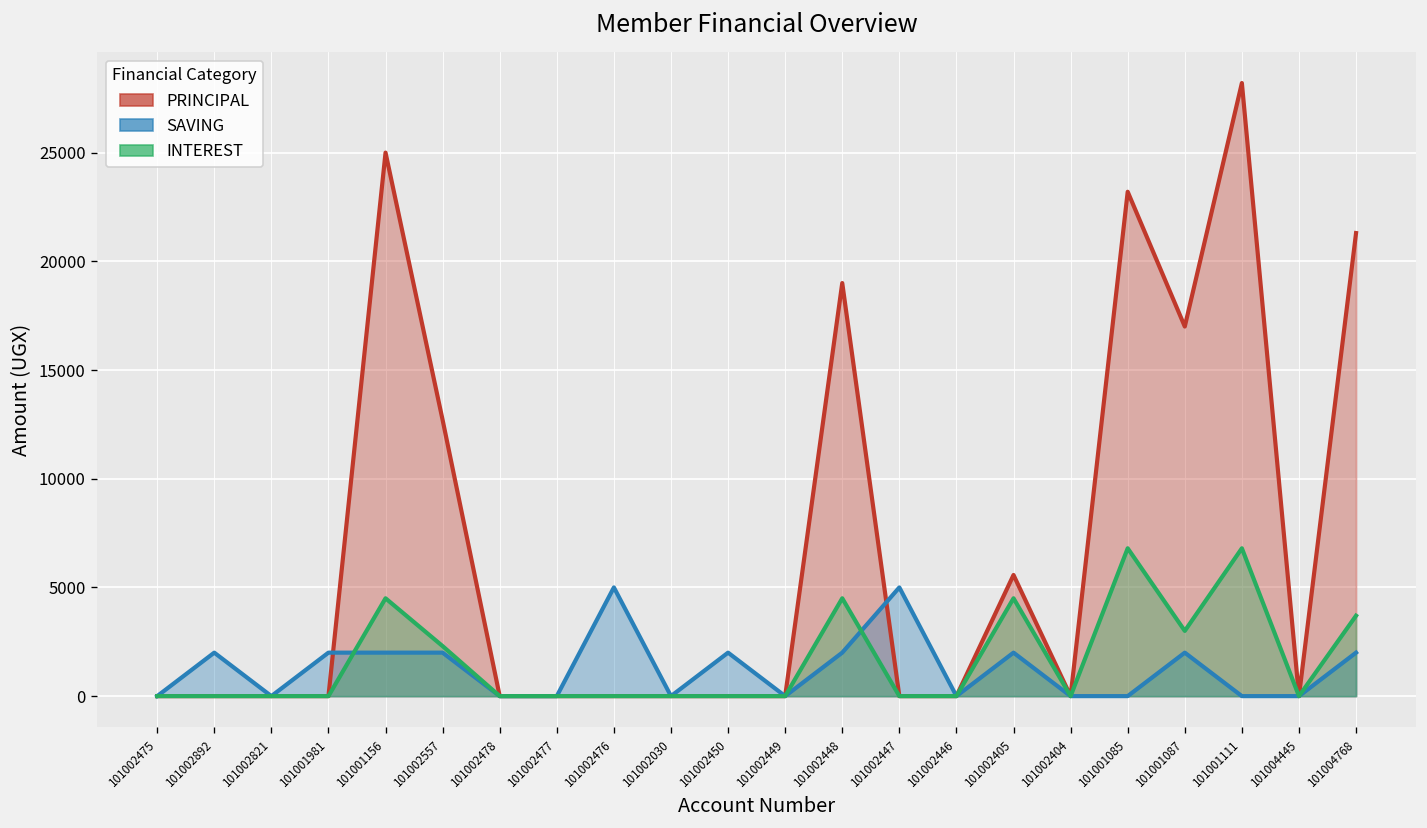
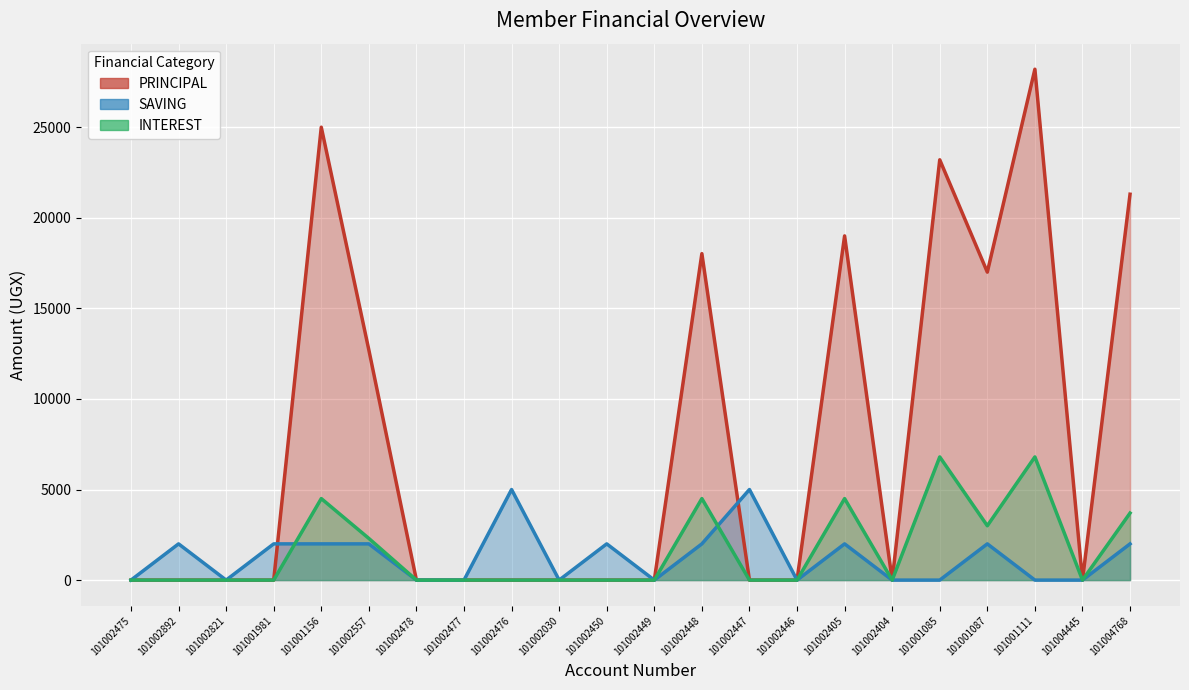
PRINCIPAL, 101002448: 19000 -> 18000
PRINCIPAL, 101002405: 5600 -> 19000
